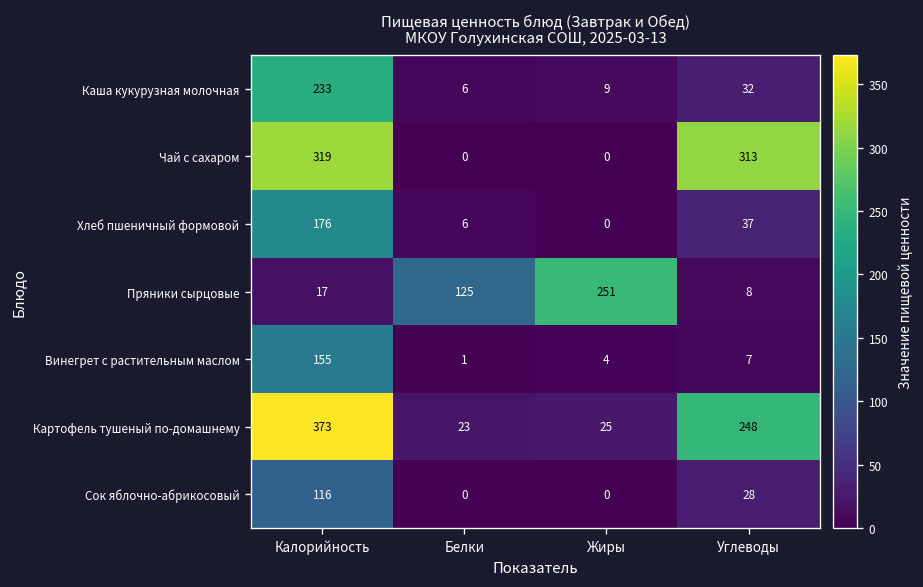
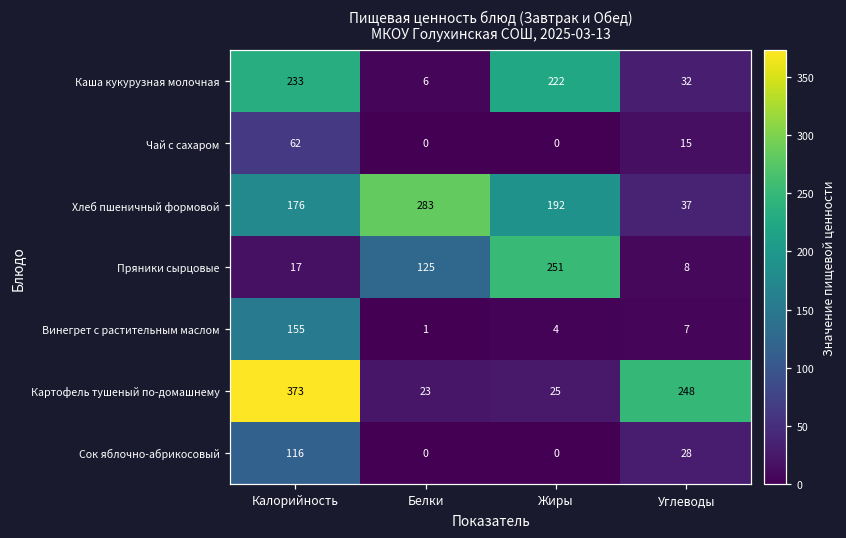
Каша кукурузная молочная, Жиры: 9 -> 222
Чай с сахаром, Калорийность: 319 -> 62
Чай с сахаром, Углеводы: 313 -> 15
Хлеб пшеничный формовой, Белки: 6 -> 283
Хлеб пшеничный формовой, Жиры: 0 -> 192
